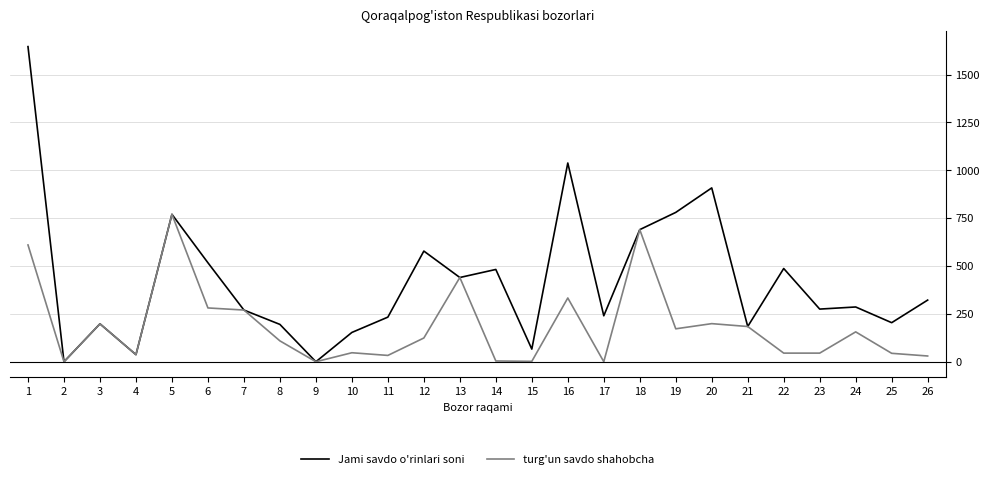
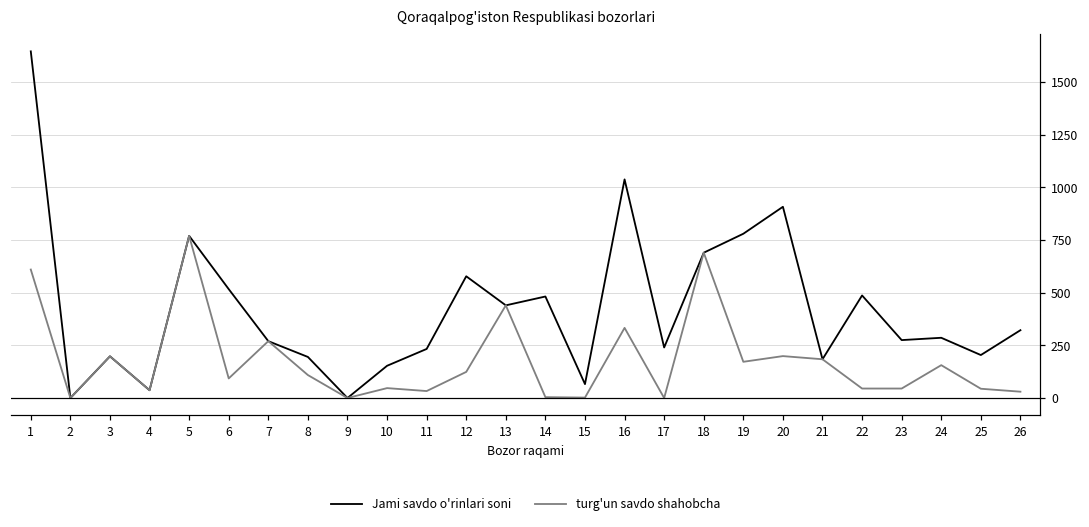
turg'un savdo shahobcha, 6: 280 -> 90
